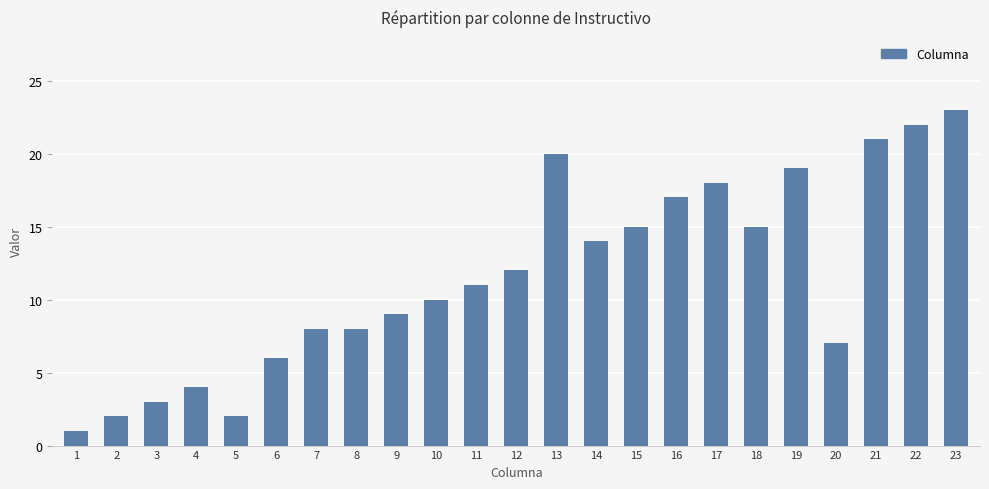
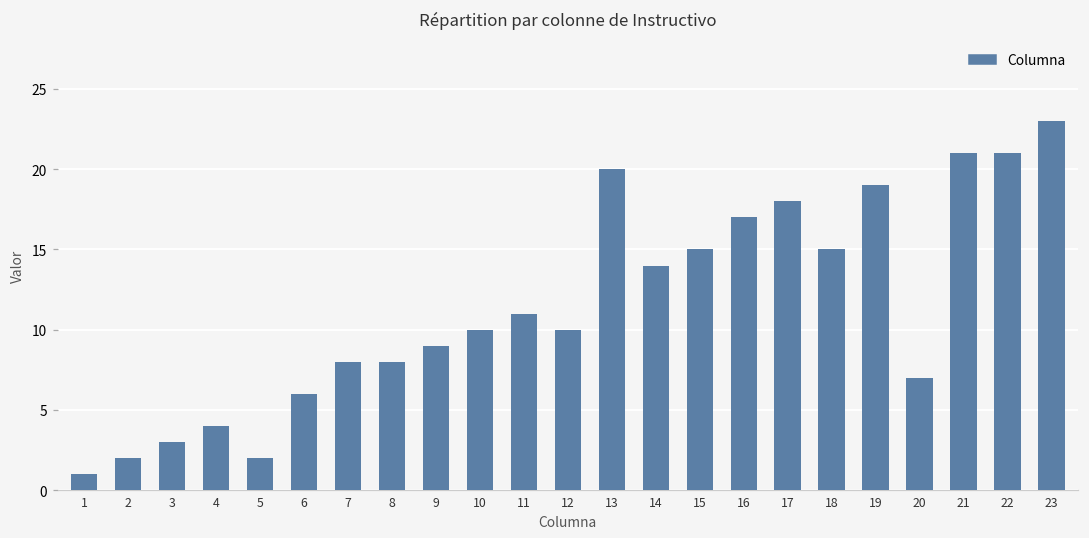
12: 12 -> 10
22: 22 -> 21
